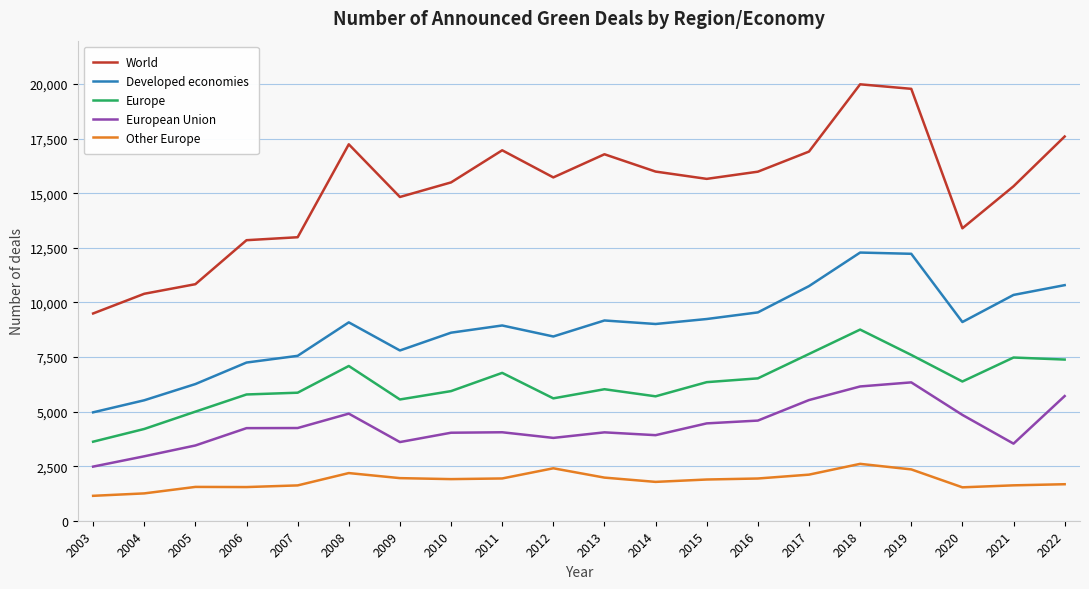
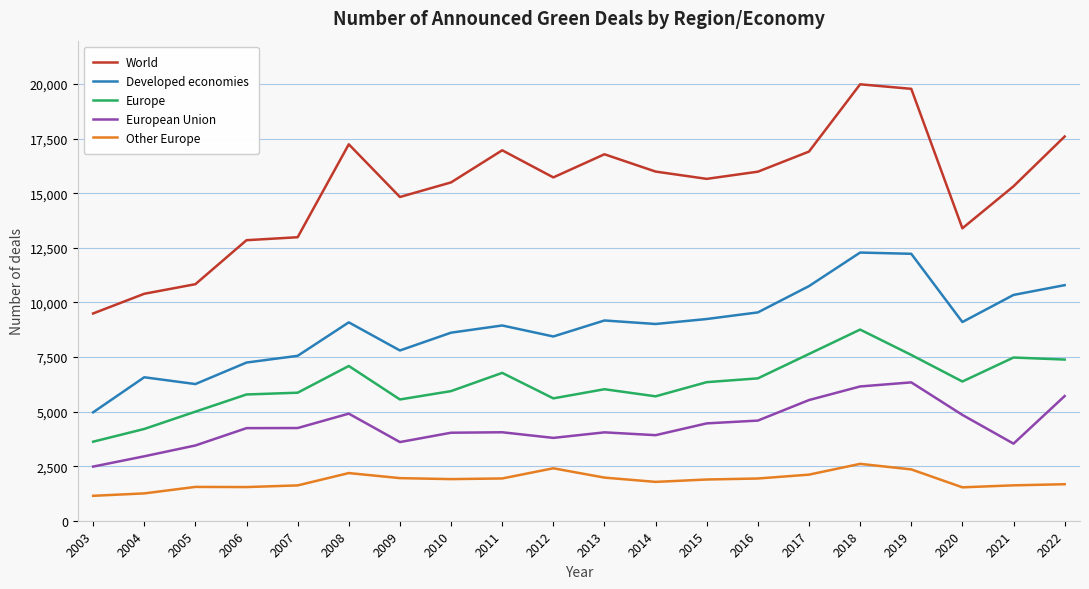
Developed economies, 2004: 5,500 -> 6,600
